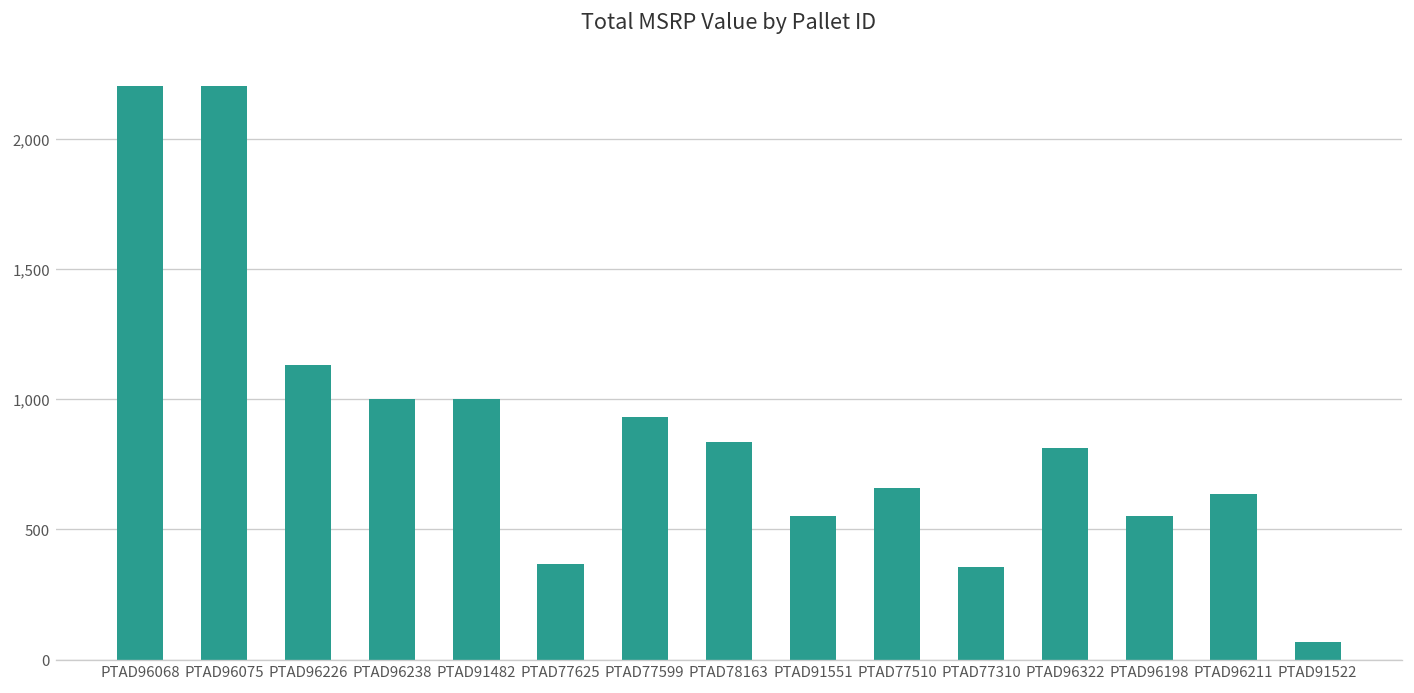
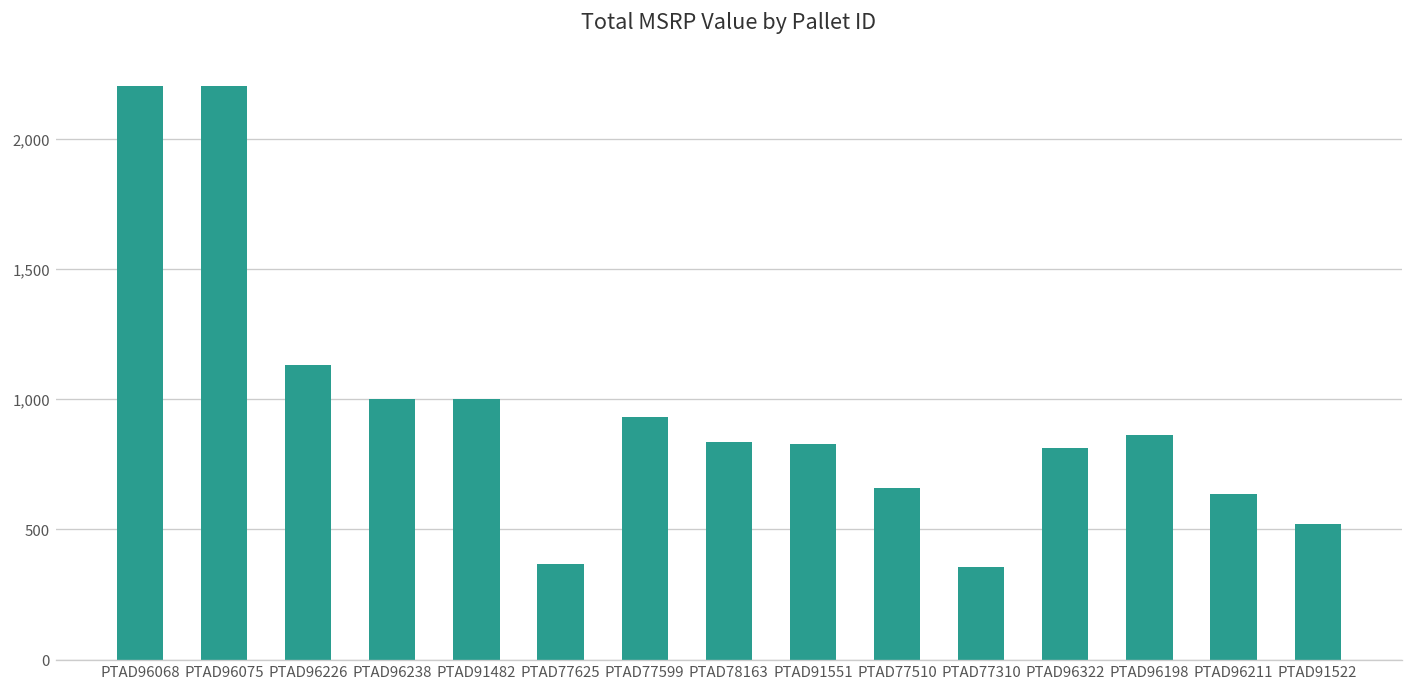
PTAD91551: 550 -> 830
PTAD96198: 550 -> 860
PTAD91522: 70 -> 520
